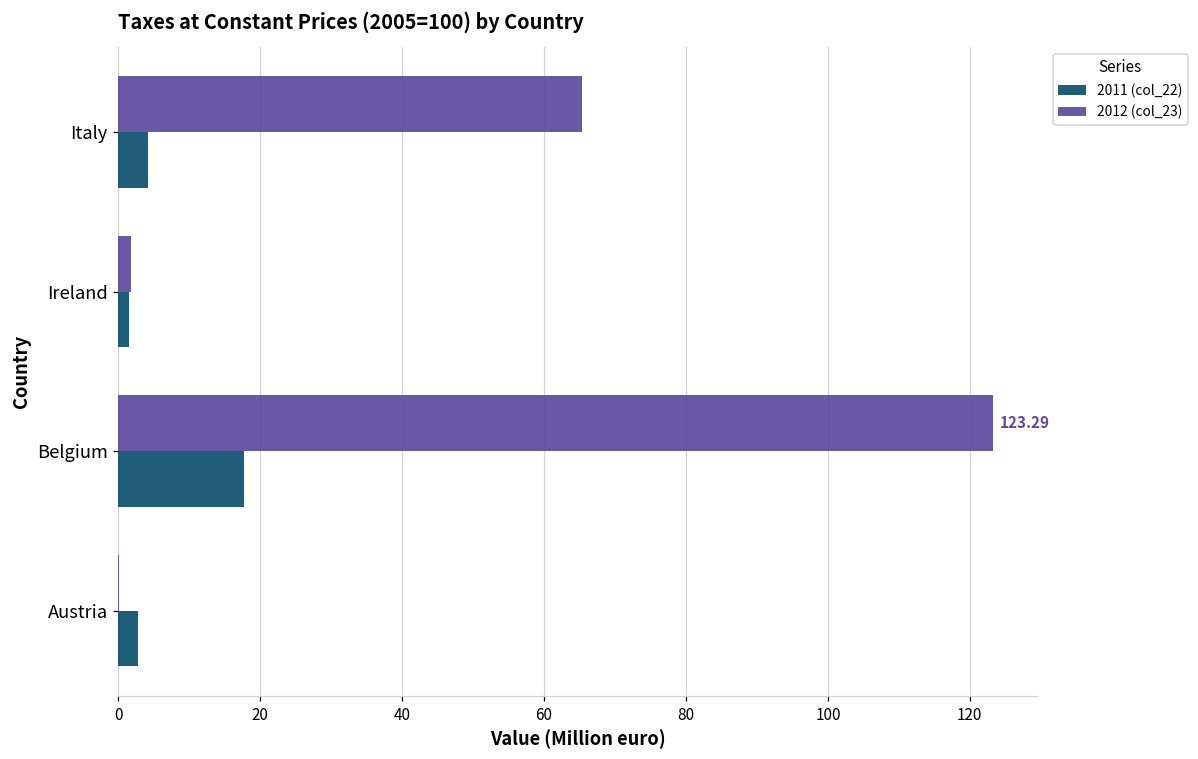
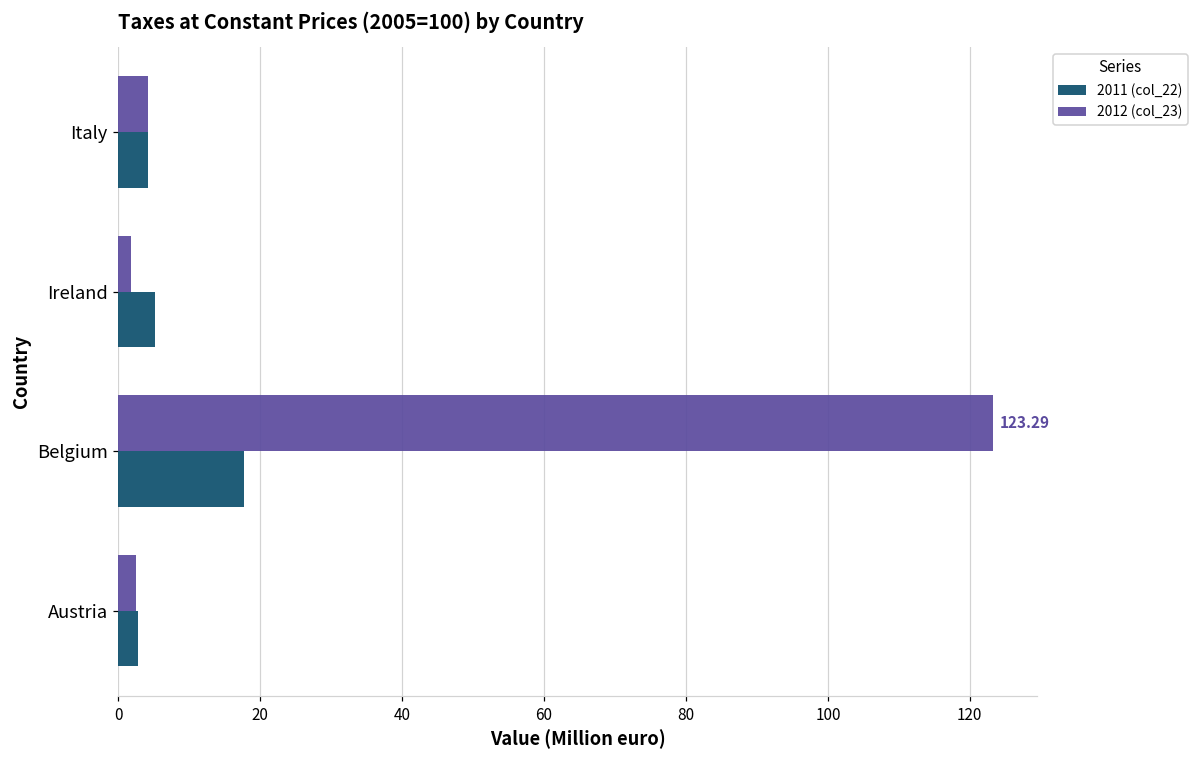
2012 (col_23), Italy: 65 -> 4
2011 (col_22), Ireland: 2 -> 5
2012 (col_23), Austria: 0 -> 3
